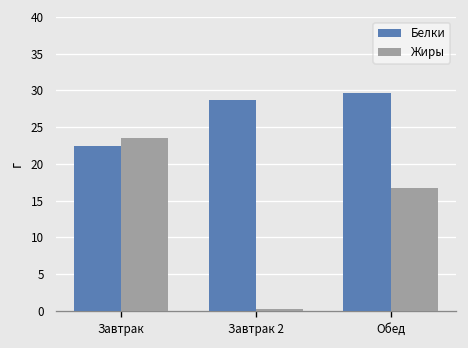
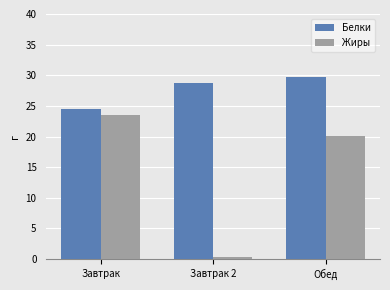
Белки, Завтрак: 22 -> 24
Жиры, Обед: 17 -> 20
